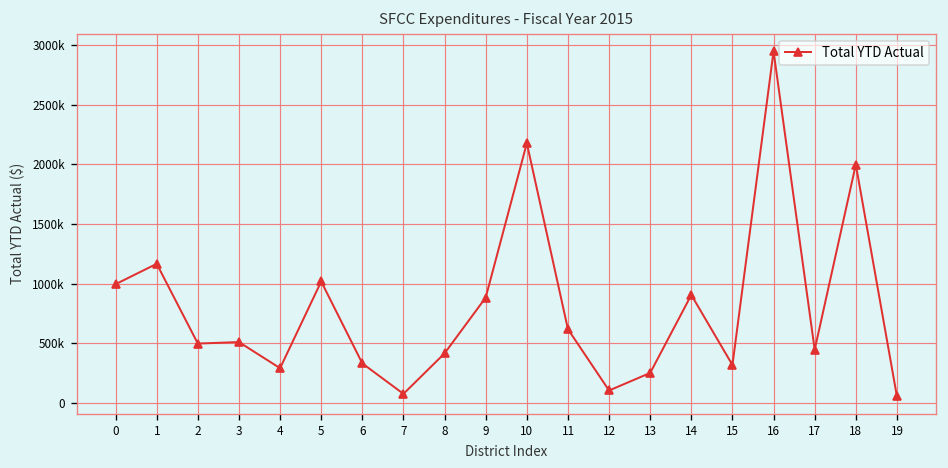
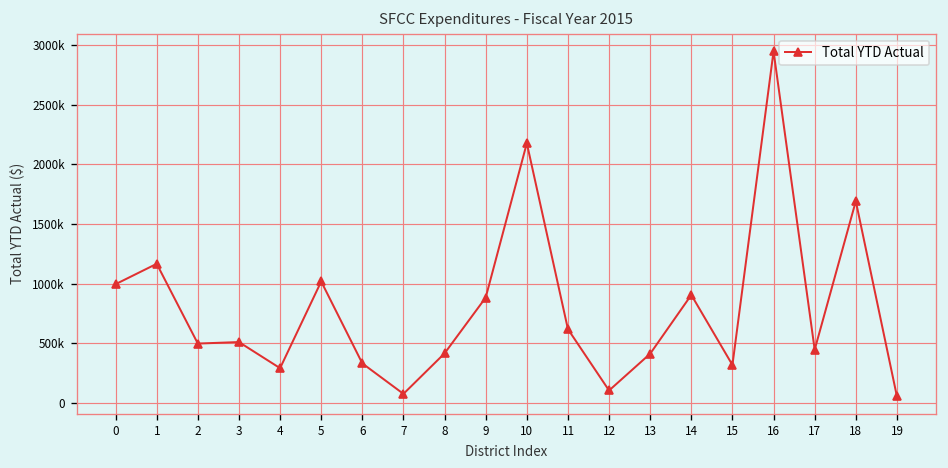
13: 300000 -> 400000
18: 2000000 -> 1700000
